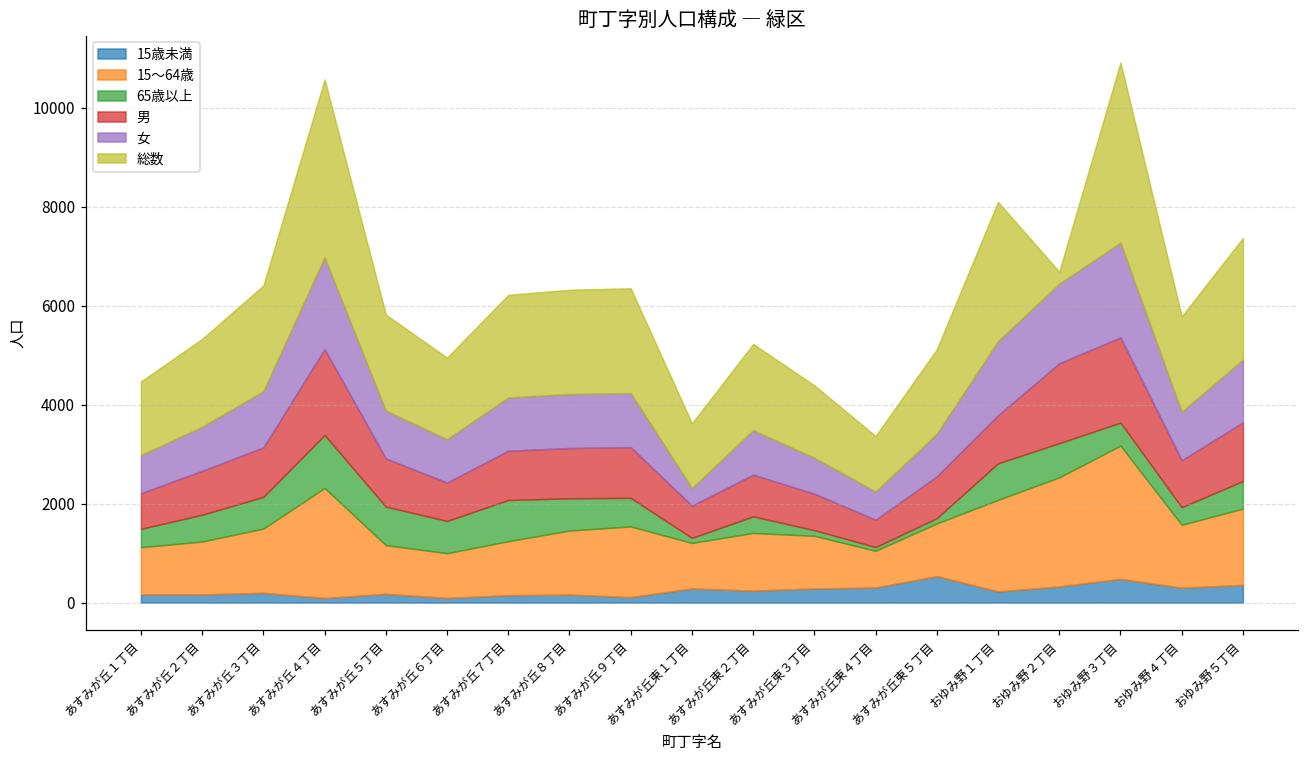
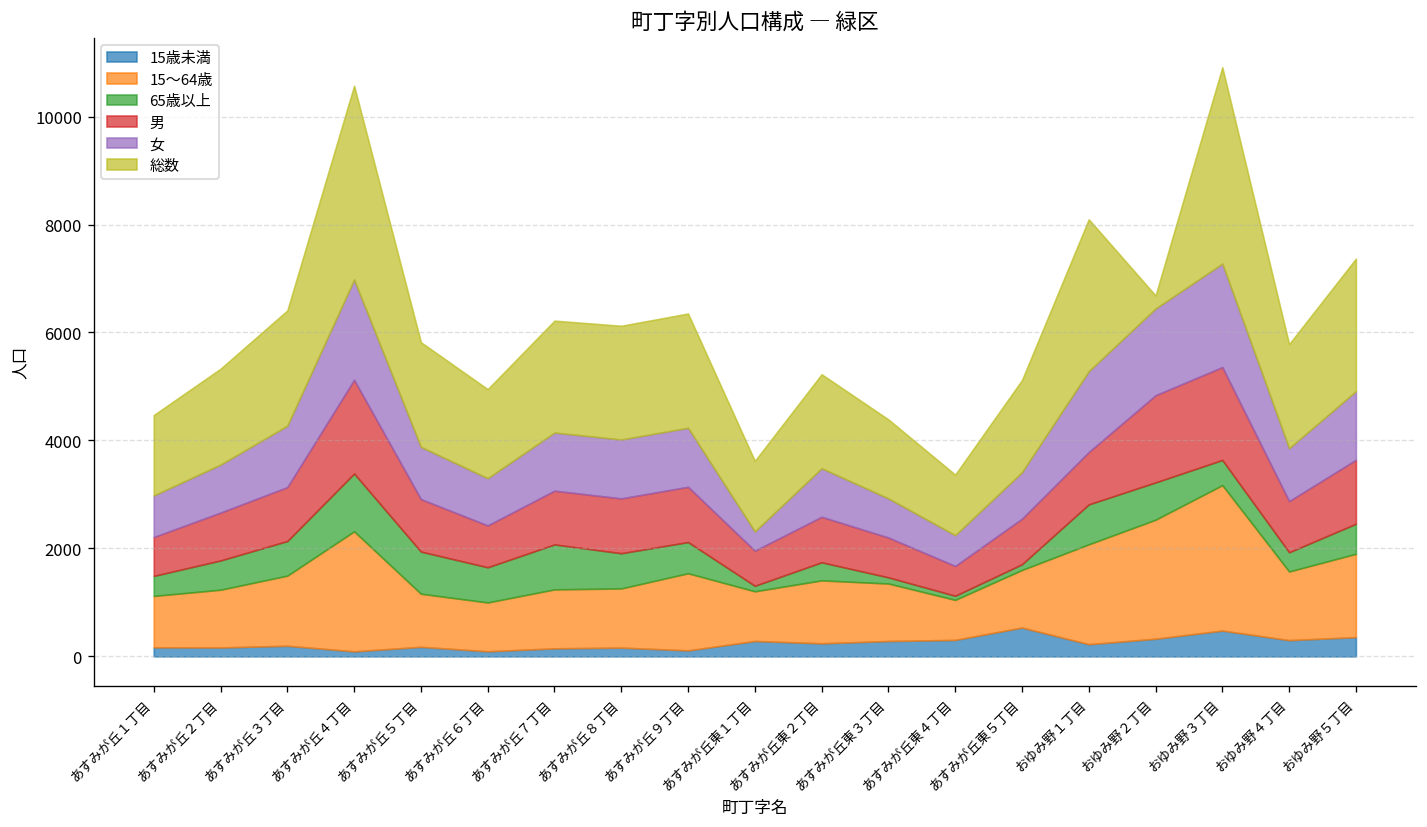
15～64歳, あすみが丘８丁目: 1300 -> 1100
